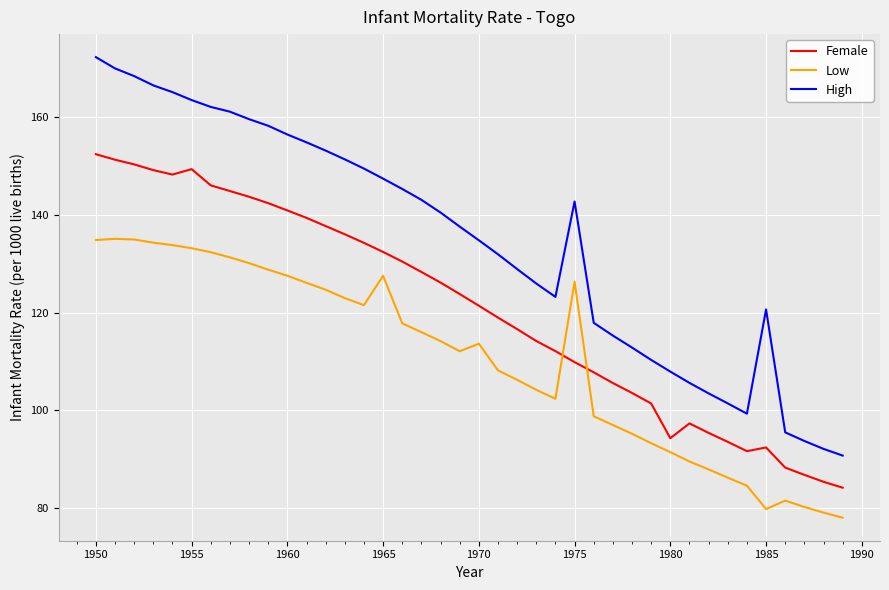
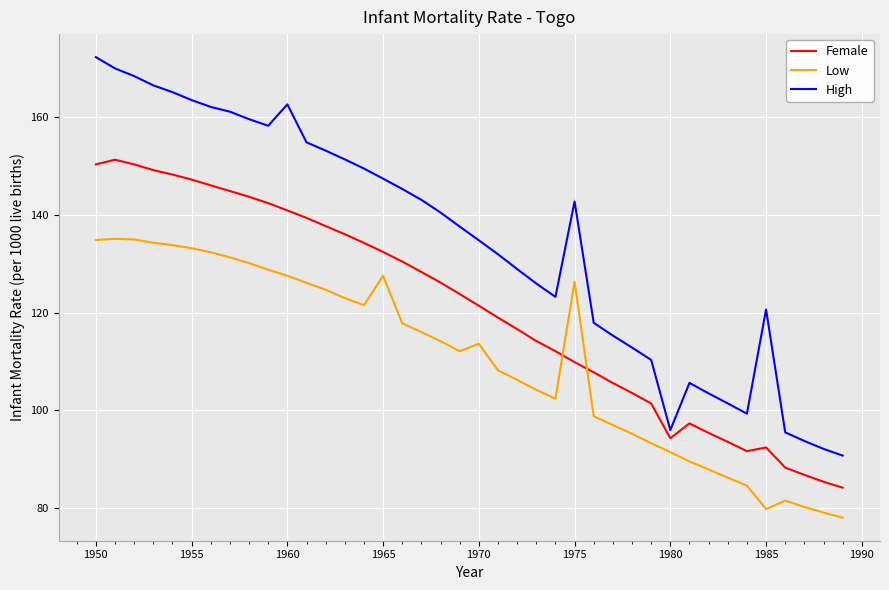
Female, 1950: 152 -> 150
Female, 1955: 149 -> 147
High, 1960: 156 -> 163
High, 1980: 108 -> 96
